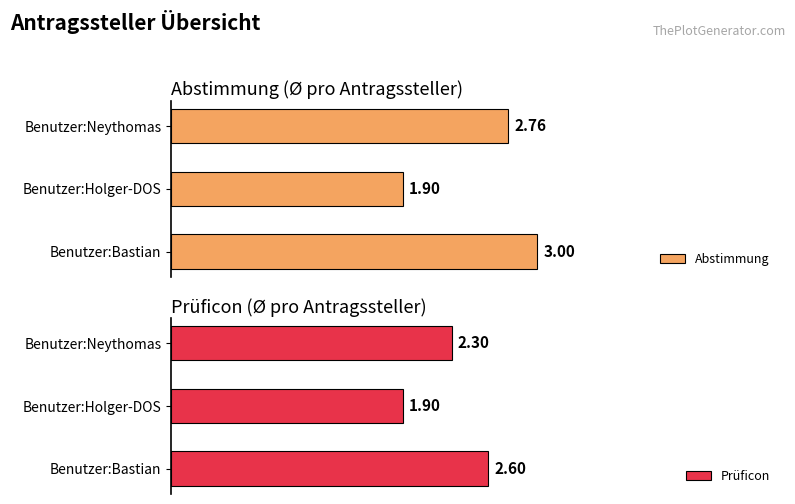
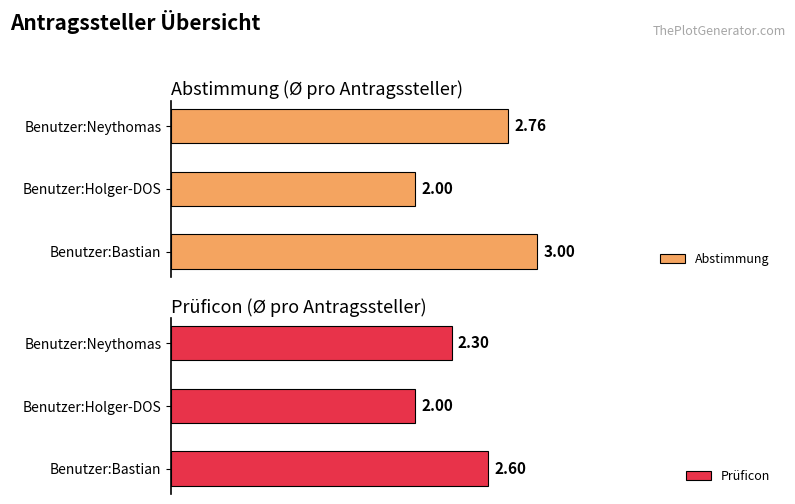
Abstimmung (Ø pro Antragssteller), Benutzer:Holger-DOS: 1.90 -> 2.00
Prüficon (Ø pro Antragssteller), Benutzer:Holger-DOS: 1.90 -> 2.00
